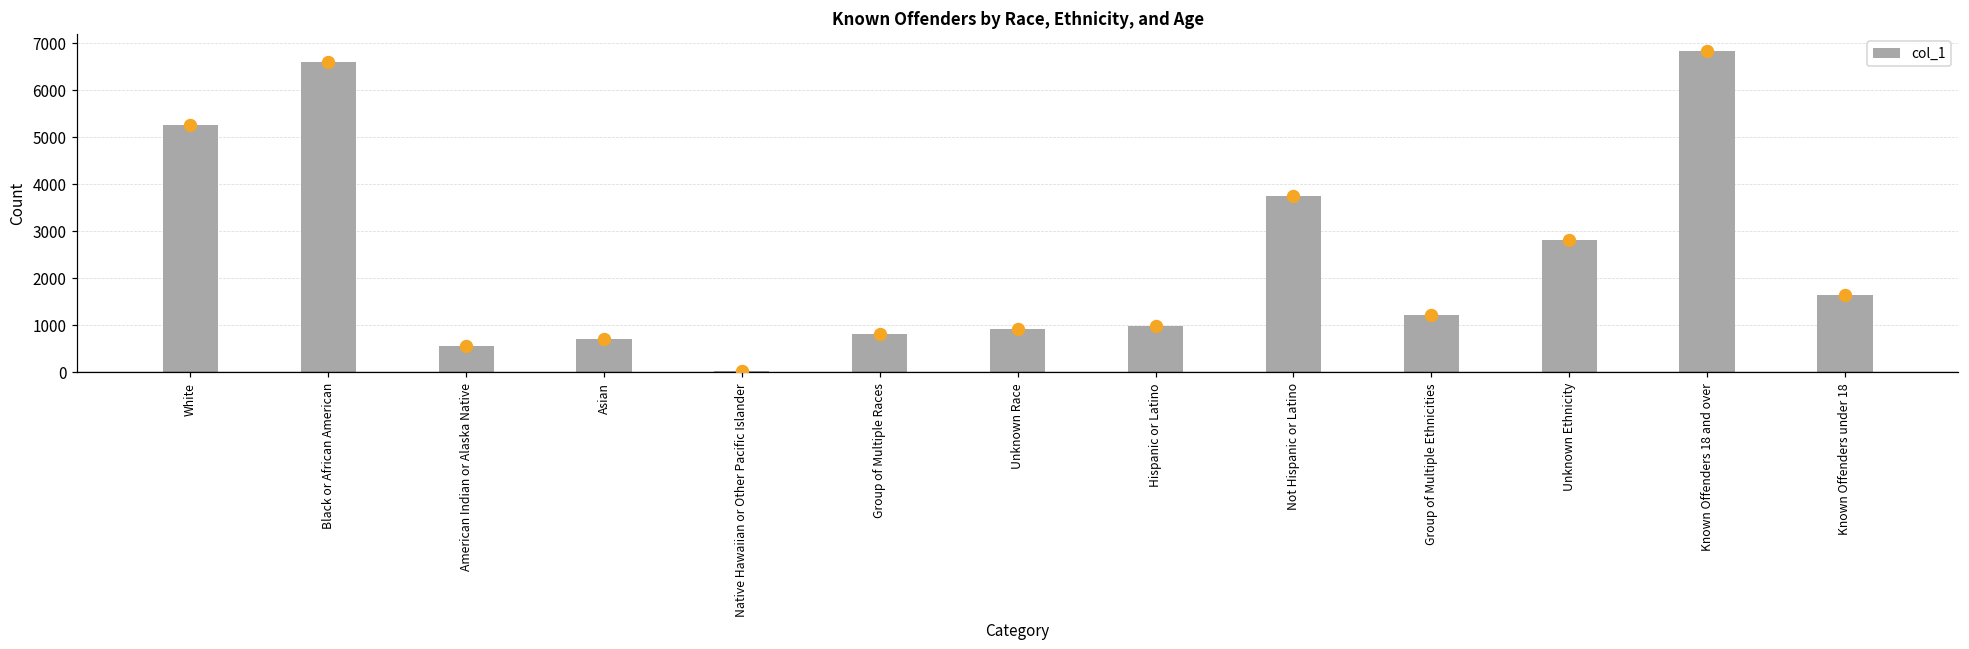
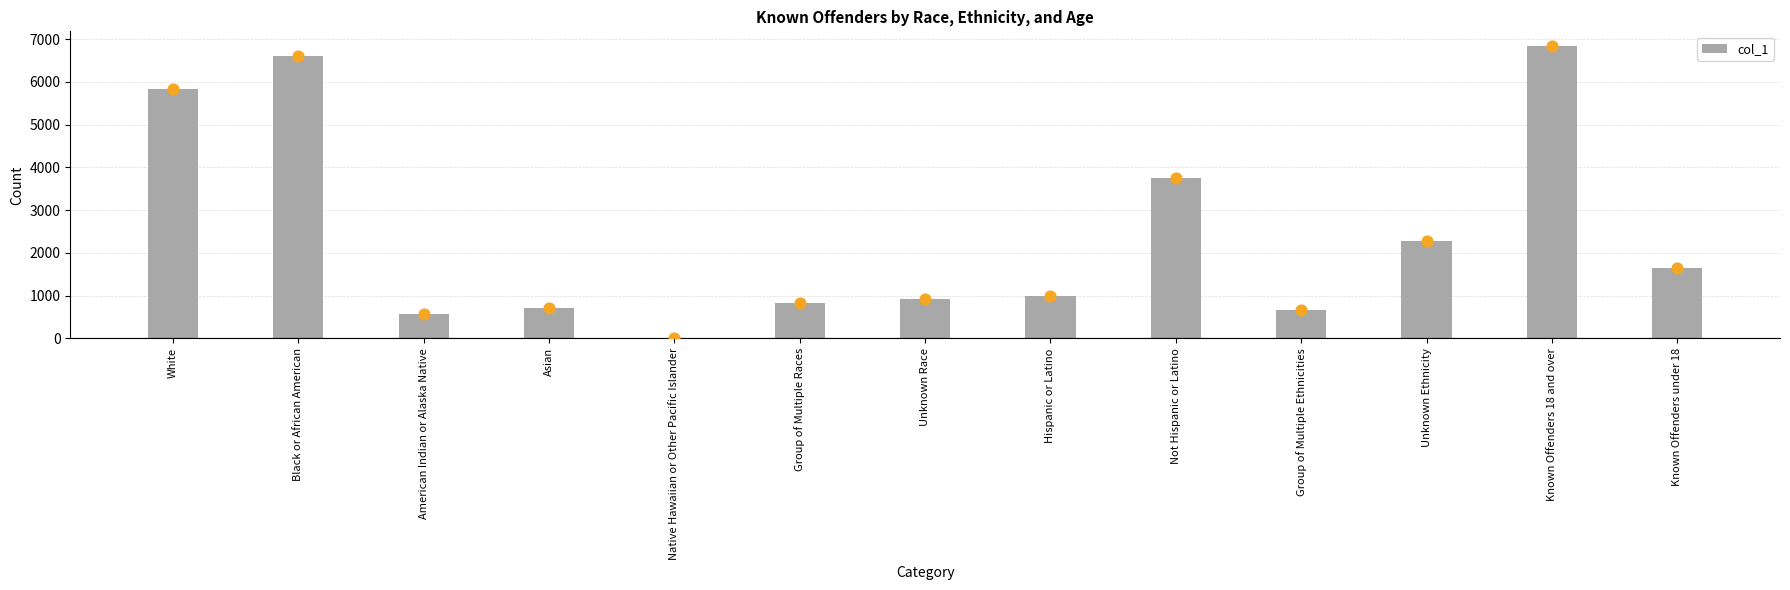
White: 5300 -> 5800
Group of Multiple Ethnicities: 1200 -> 700
Unknown Ethnicity: 2800 -> 2300
